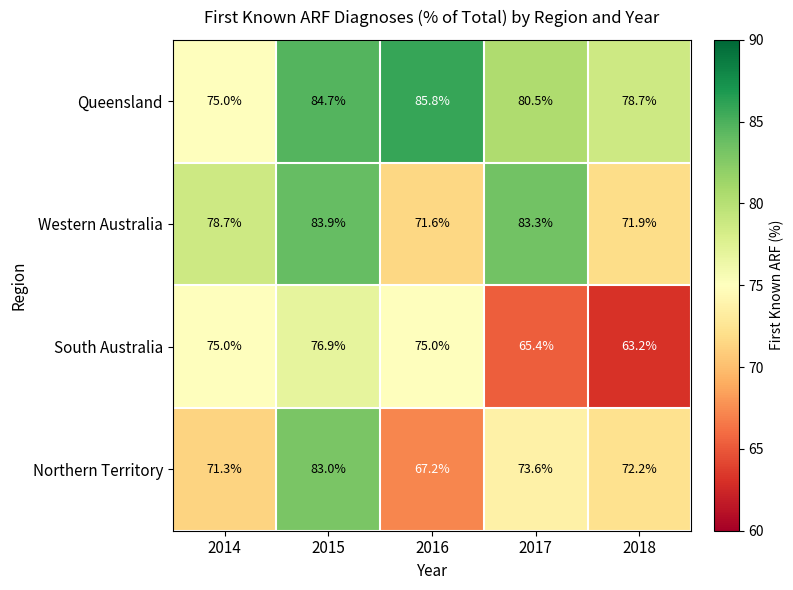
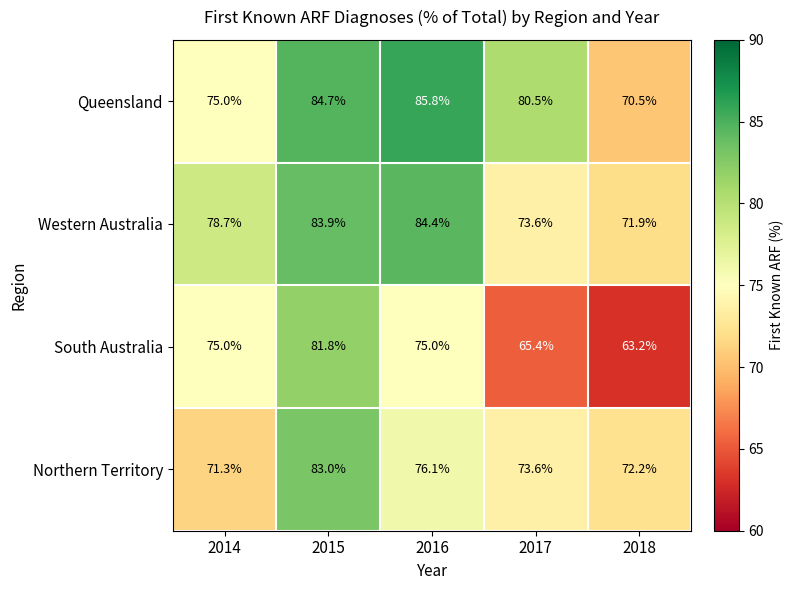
Queensland, 2018: 78.7% -> 70.5%
Western Australia, 2016: 71.6% -> 84.4%
Western Australia, 2017: 83.3% -> 73.6%
South Australia, 2015: 76.9% -> 81.8%
Northern Territory, 2016: 67.2% -> 76.1%
